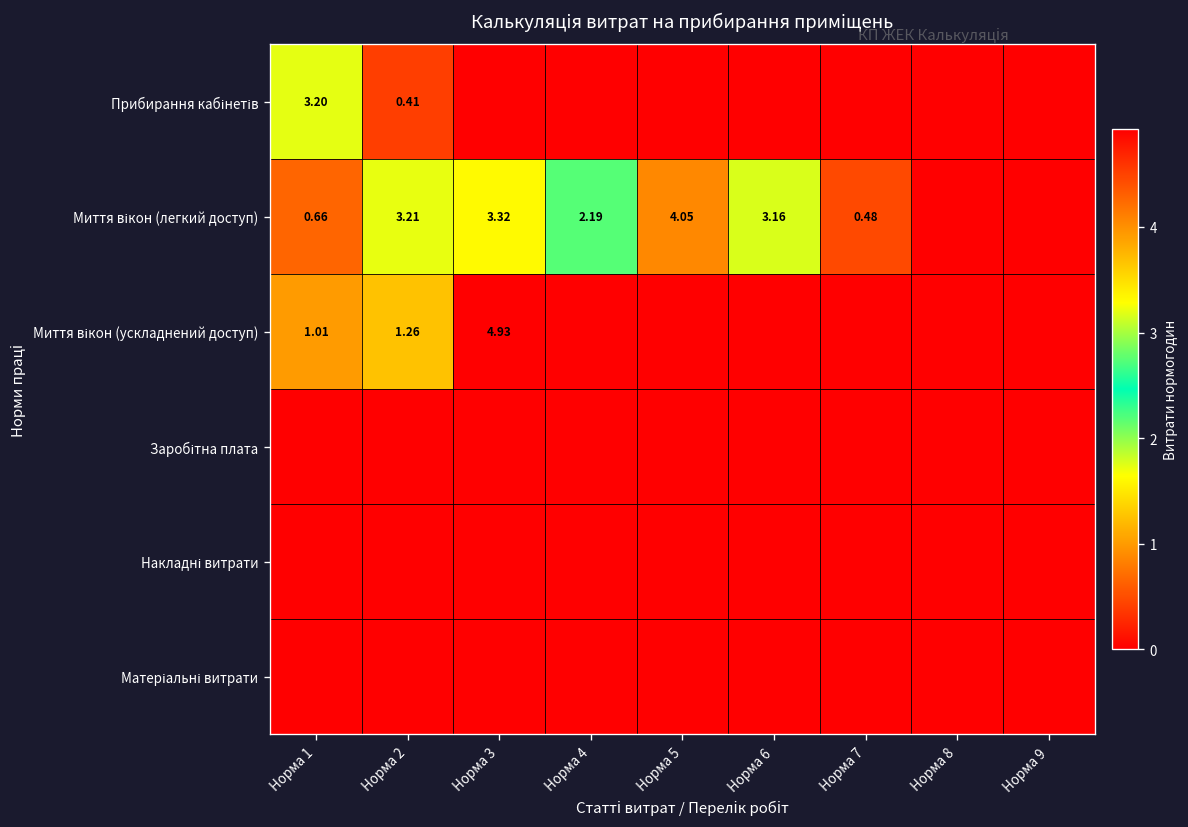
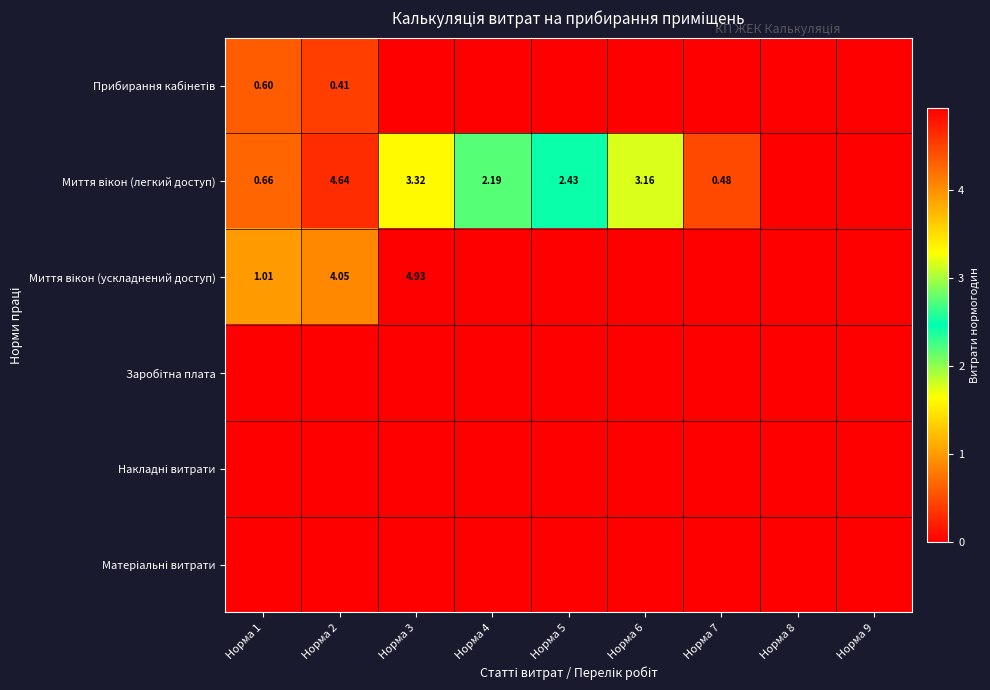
Прибирання кабінетів, Норма 1: 3.20 -> 0.60
Миття вікон (легкий доступ), Норма 2: 3.21 -> 4.64
Миття вікон (легкий доступ), Норма 5: 4.05 -> 2.43
Миття вікон (ускладнений доступ), Норма 2: 1.26 -> 4.05
